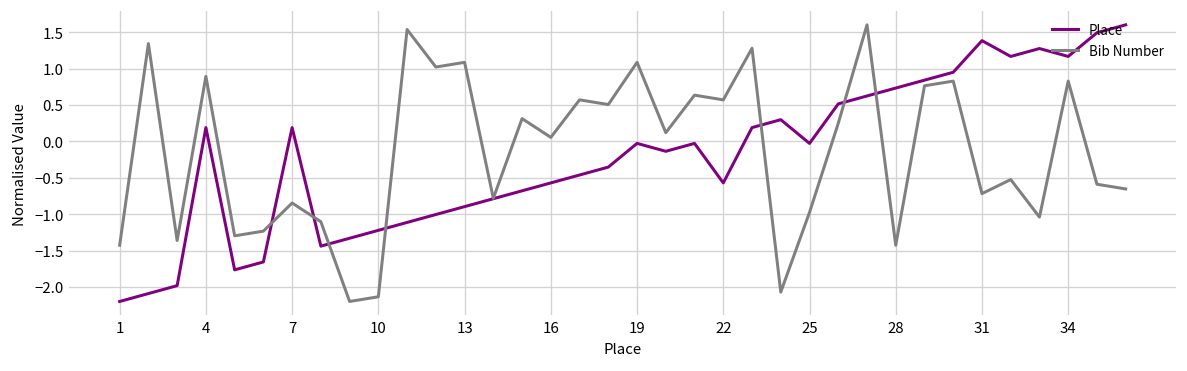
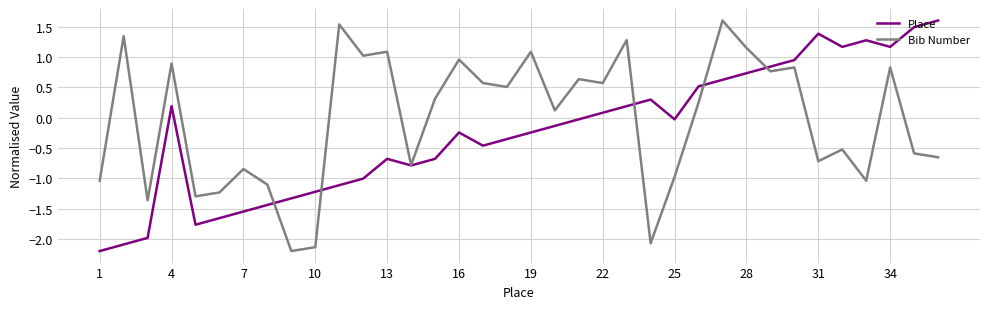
Bib Number, 1: -1.4 -> -1.0
Place, 7: 0.2 -> -1.5
Place, 13: -0.9 -> -0.7
Place, 16: -0.6 -> -0.2
Bib Number, 16: 0.1 -> 1.0
Place, 19: 0.0 -> -0.2
Place, 22: -0.6 -> 0.1
Bib Number, 28: -1.4 -> 1.1
